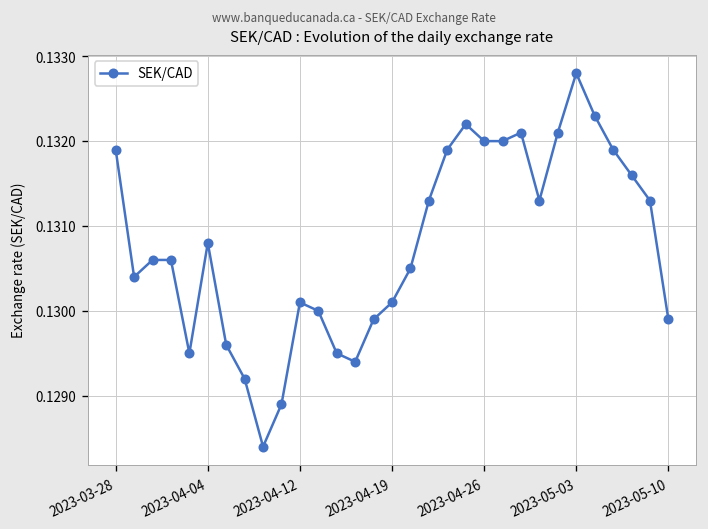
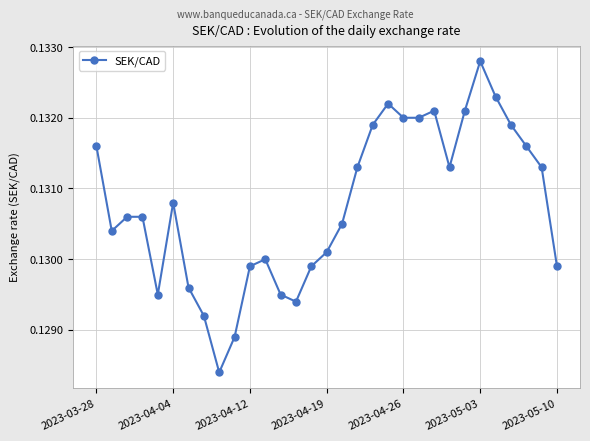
2023-03-28: 0.1319 -> 0.1316
2023-04-12: 0.1301 -> 0.1299
